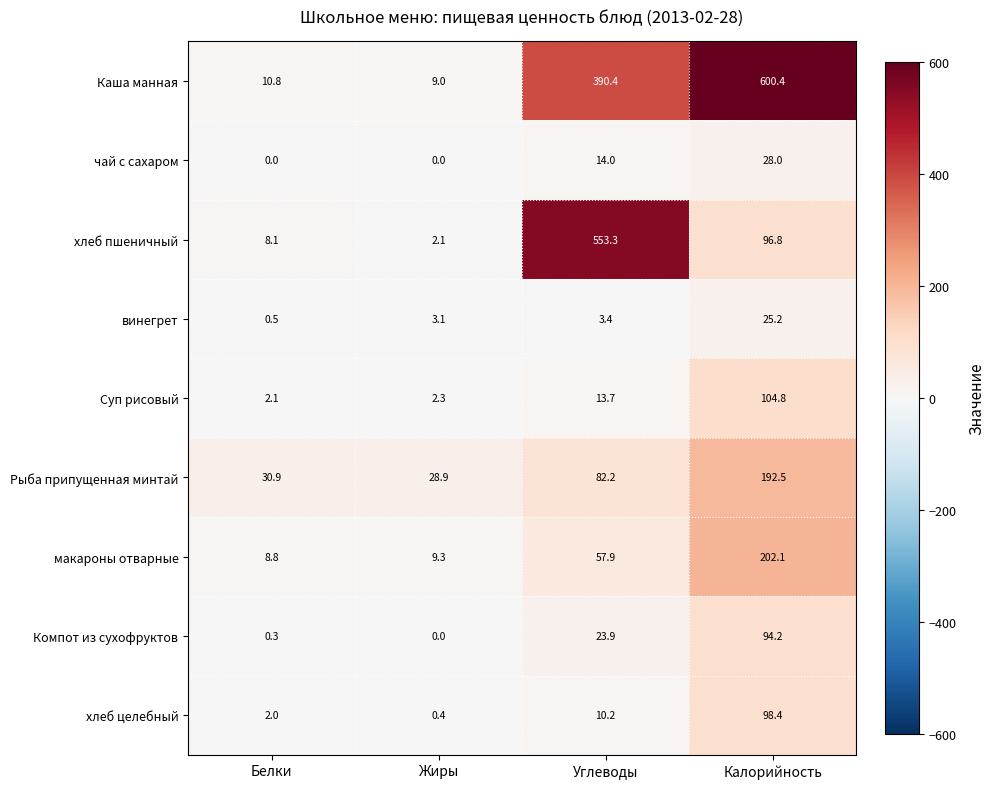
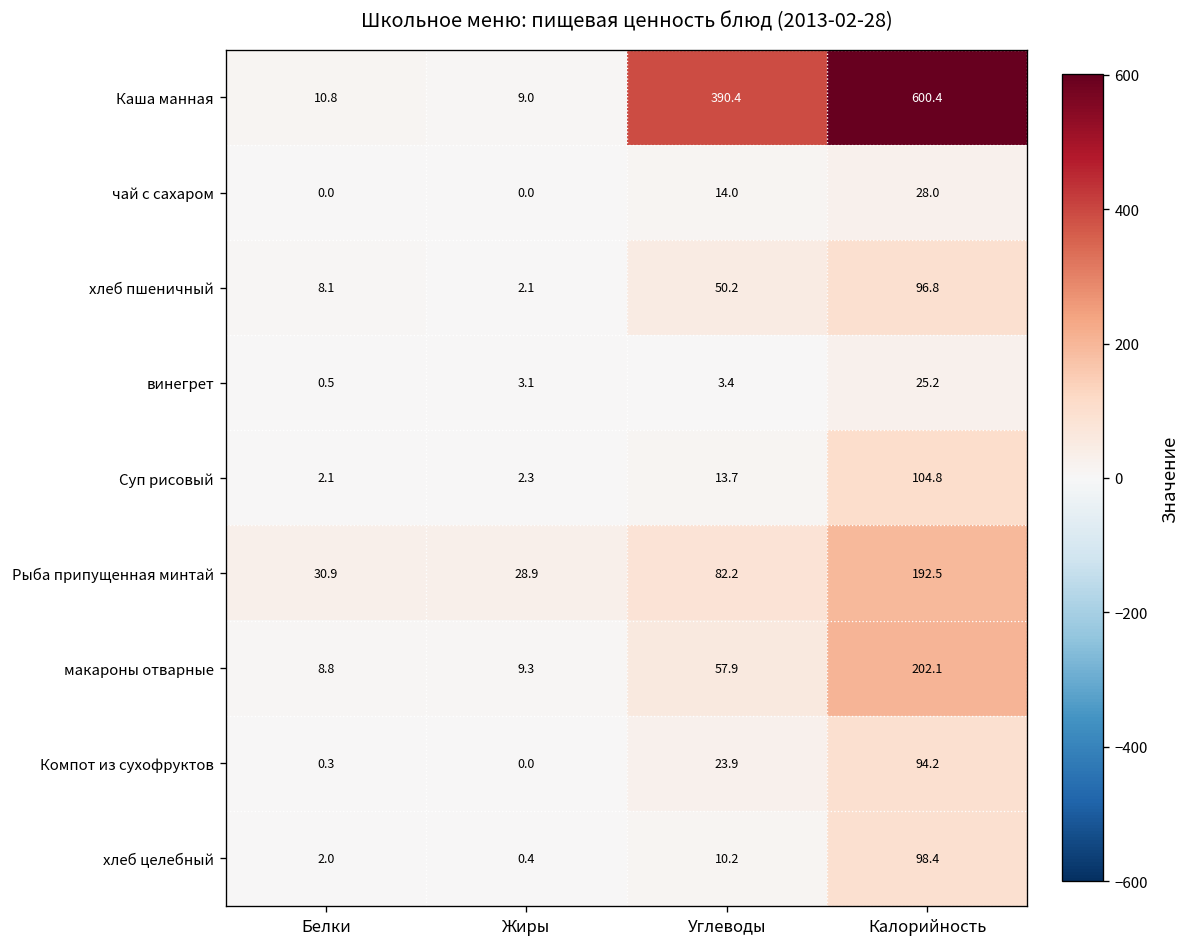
хлеб пшеничный, Углеводы: 553.3 -> 50.2
